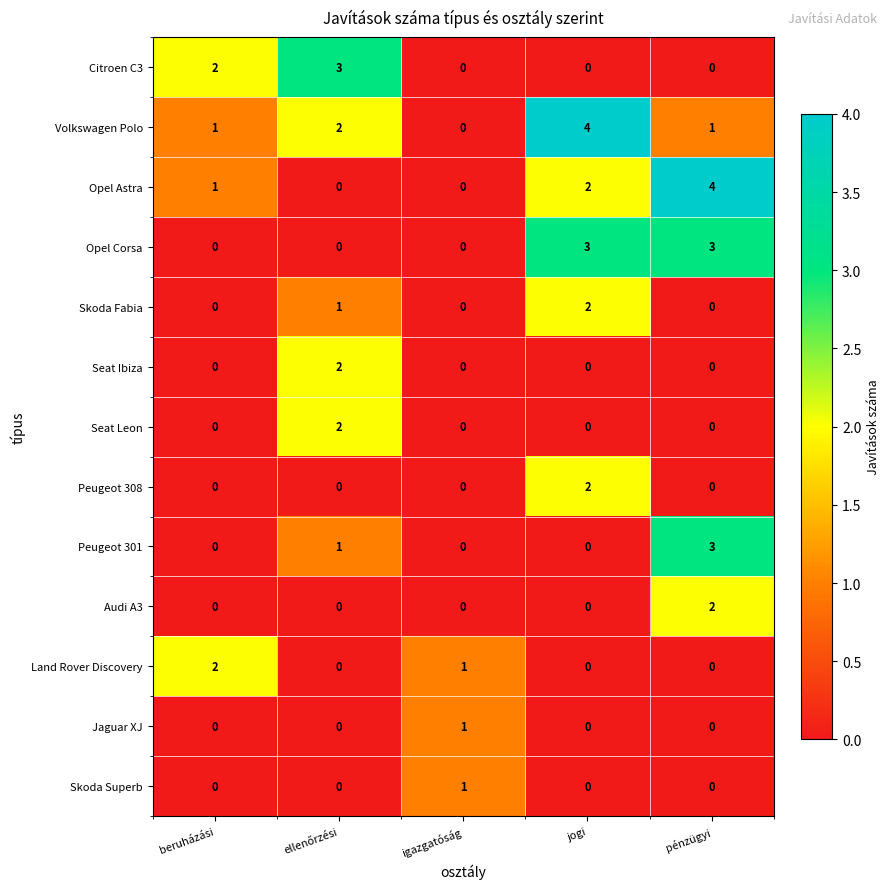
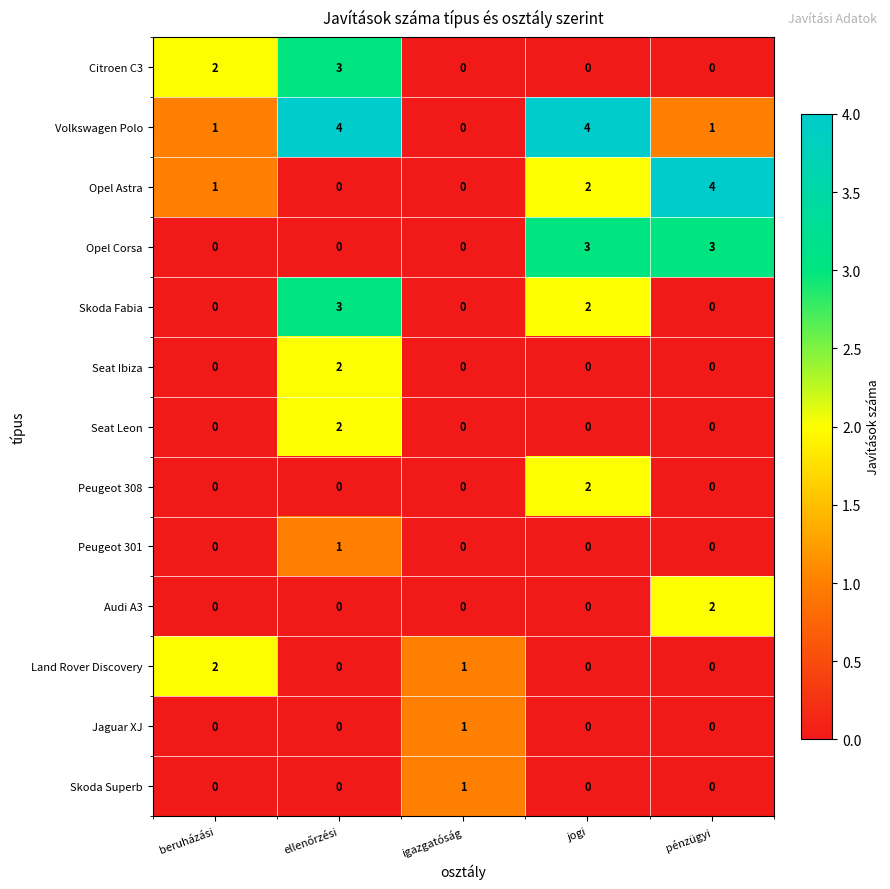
Volkswagen Polo, ellenőrzési: 2 -> 4
Skoda Fabia, ellenőrzési: 1 -> 3
Peugeot 301, pénzügyi: 3 -> 0
